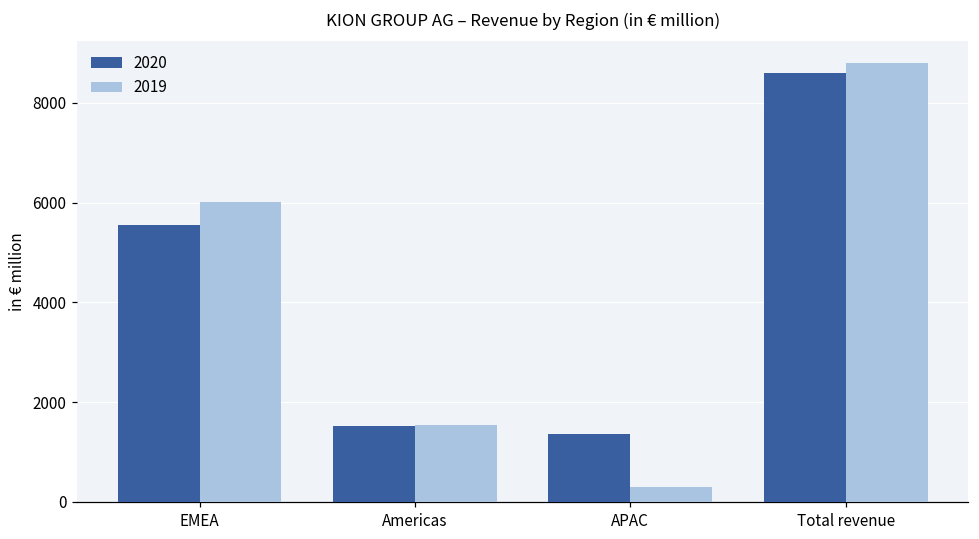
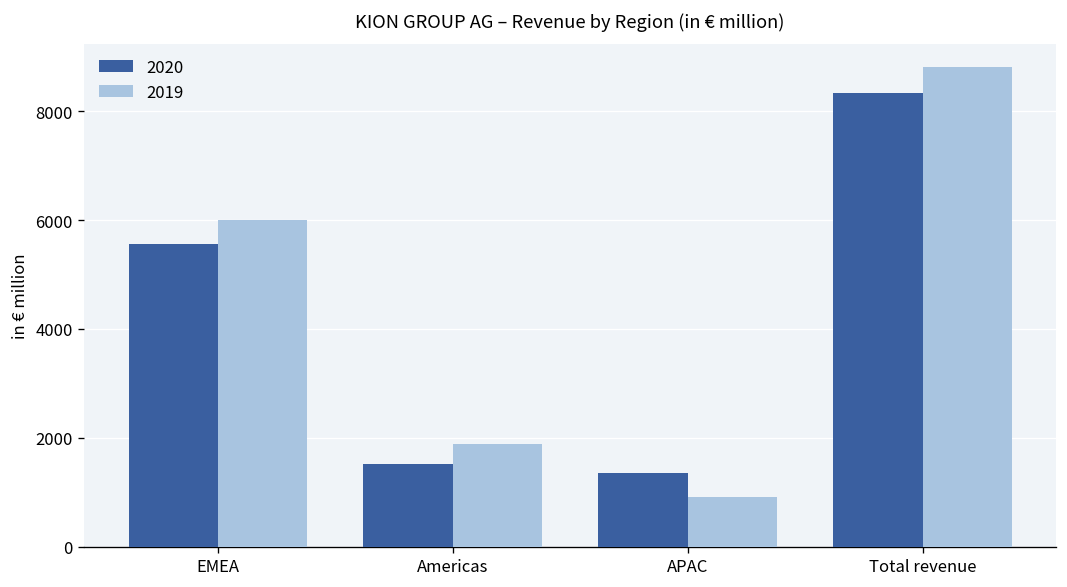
2019, Americas: 1500 -> 1900
2019, APAC: 300 -> 900
2020, Total revenue: 8600 -> 8300
